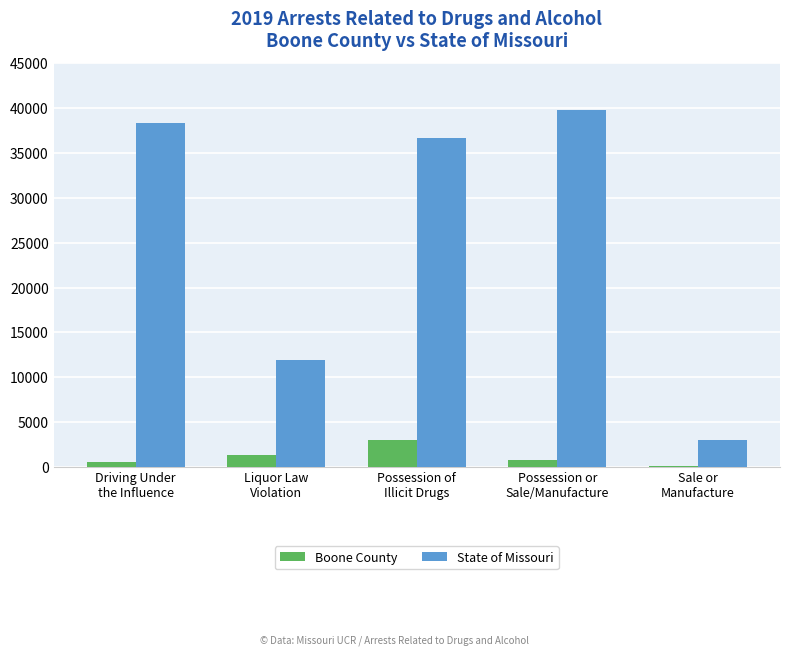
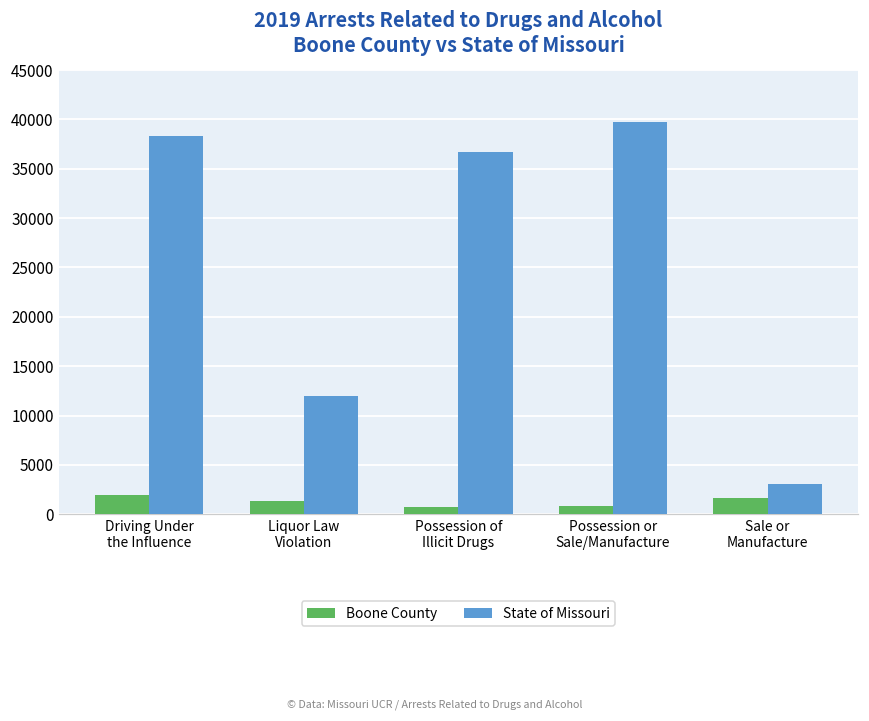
Boone County, Driving Under the Influence: 1000 -> 2000
Boone County, Possession of Illicit Drugs: 3000 -> 1000
Boone County, Sale or Manufacture: 0 -> 2000
